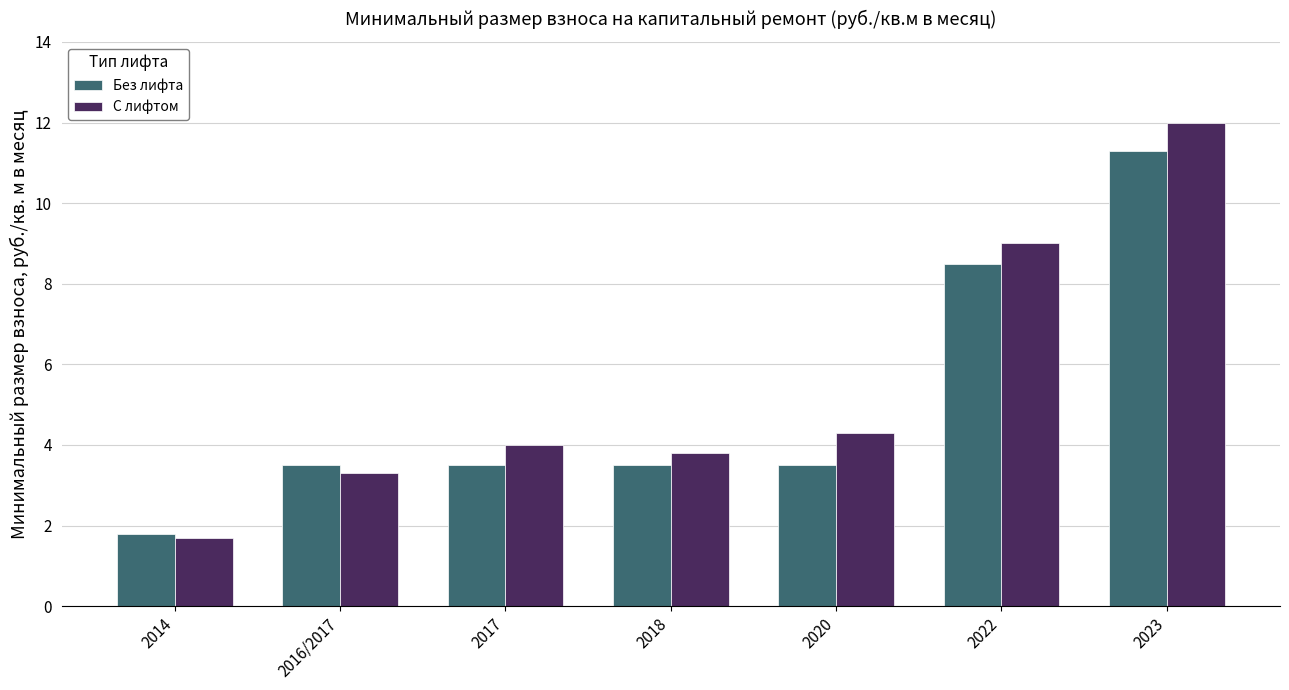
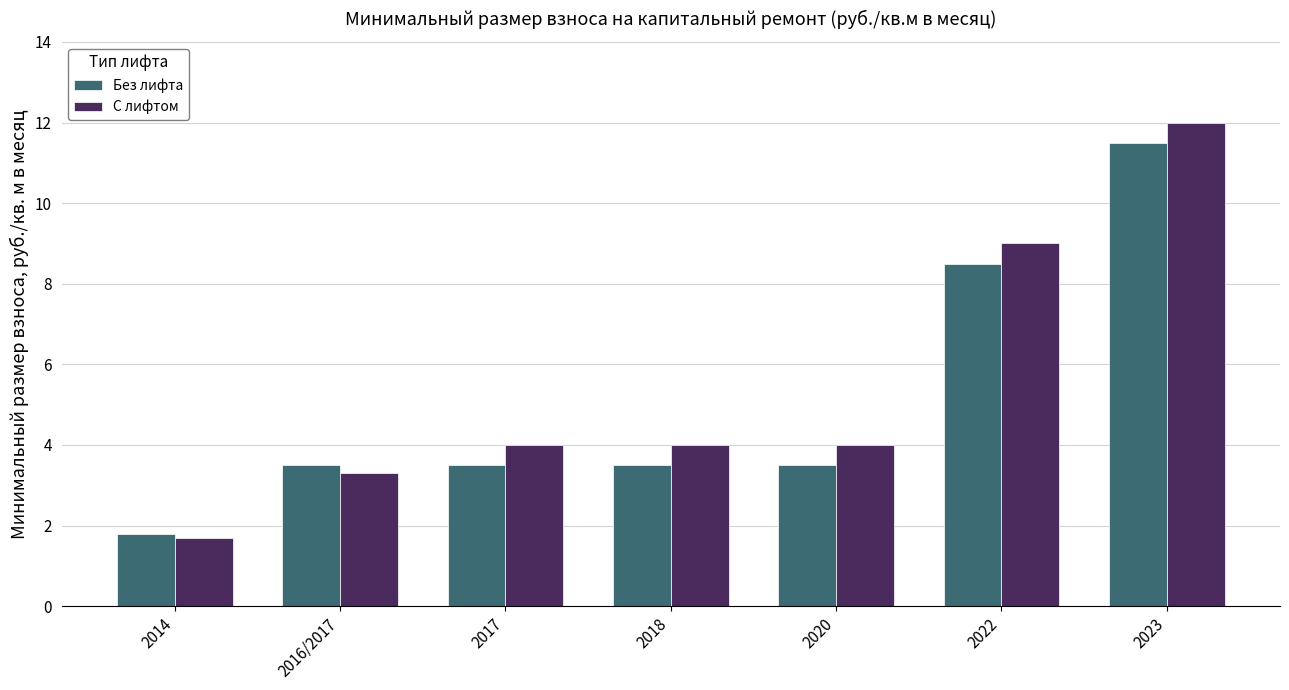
С лифтом, 2018: 3.8 -> 4.0
С лифтом, 2020: 4.3 -> 4.0
Без лифта, 2023: 11.3 -> 11.5
